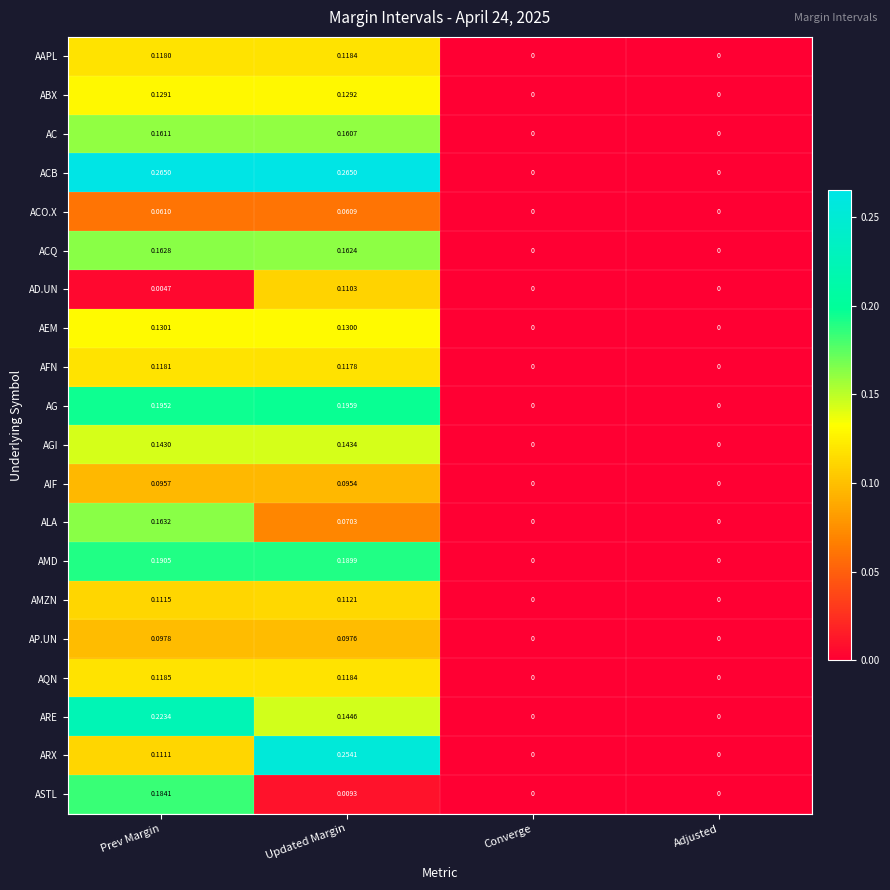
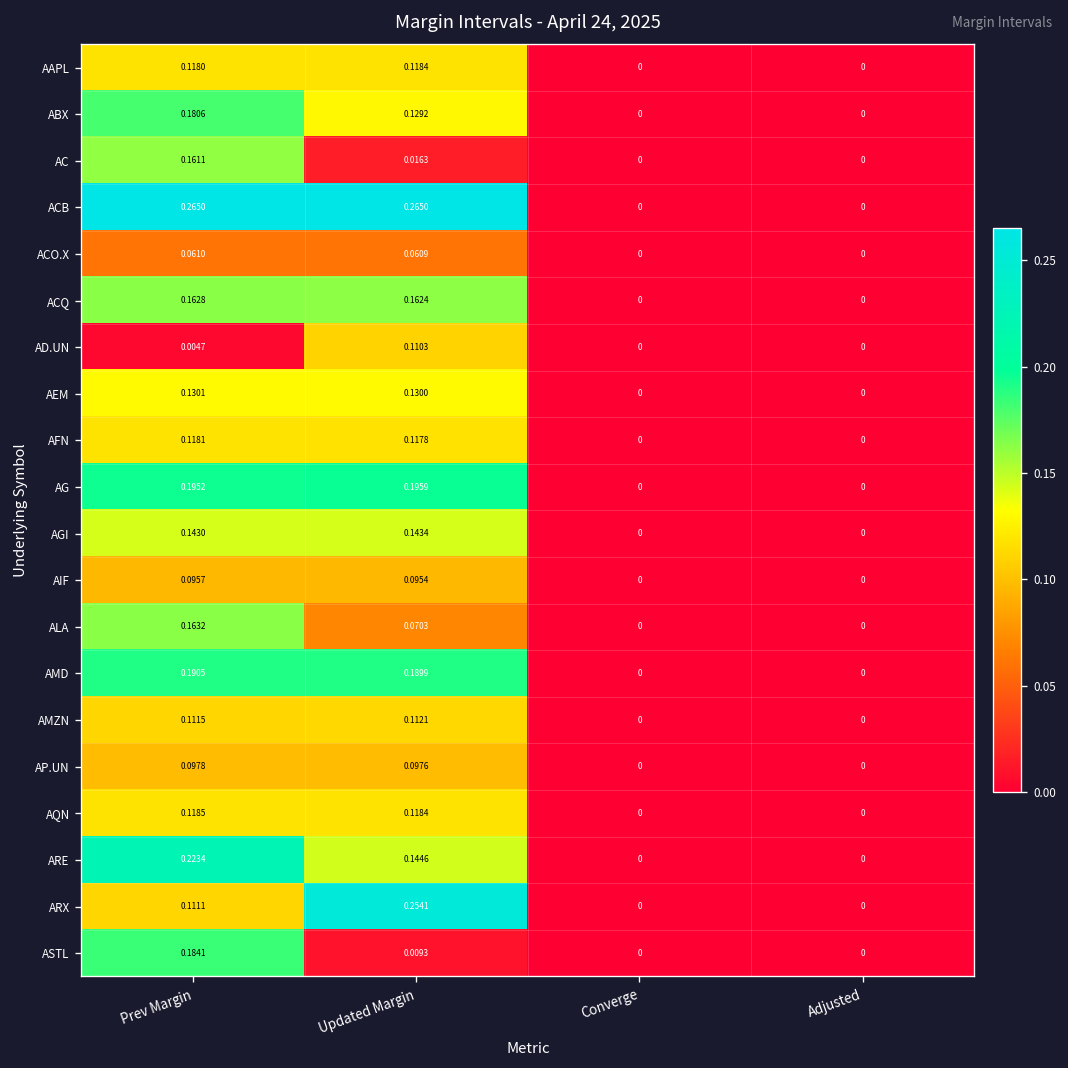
ABX, Prev Margin: 0.1291 -> 0.1806
AC, Updated Margin: 0.1607 -> 0.0163
